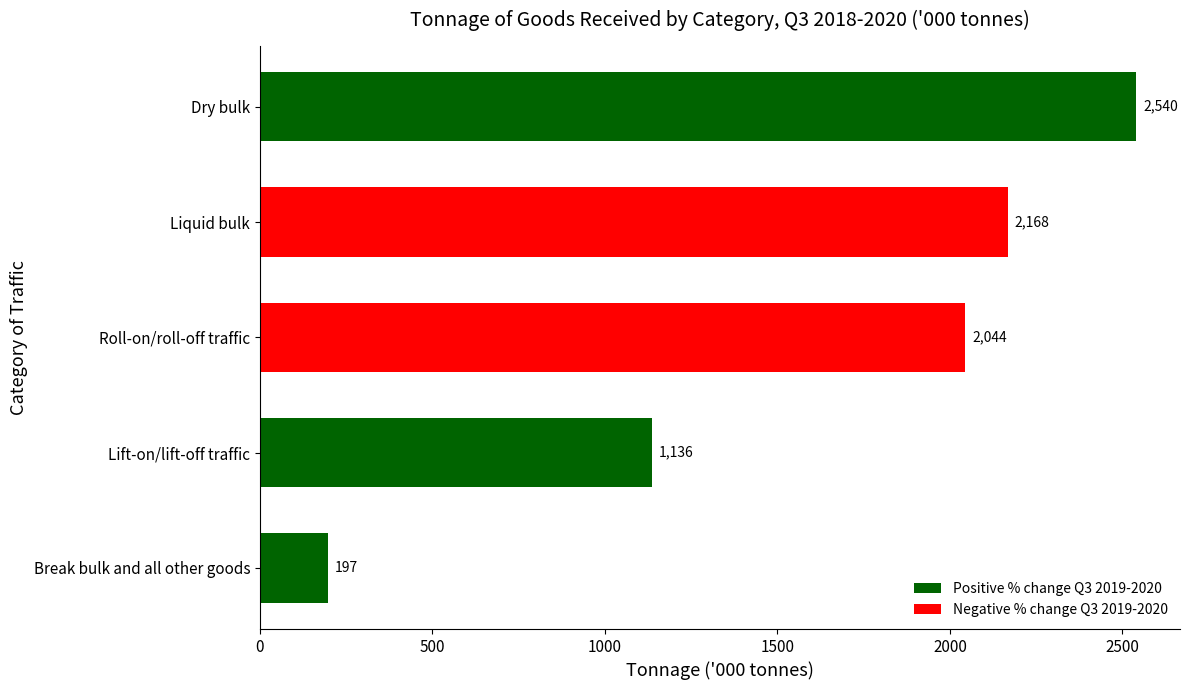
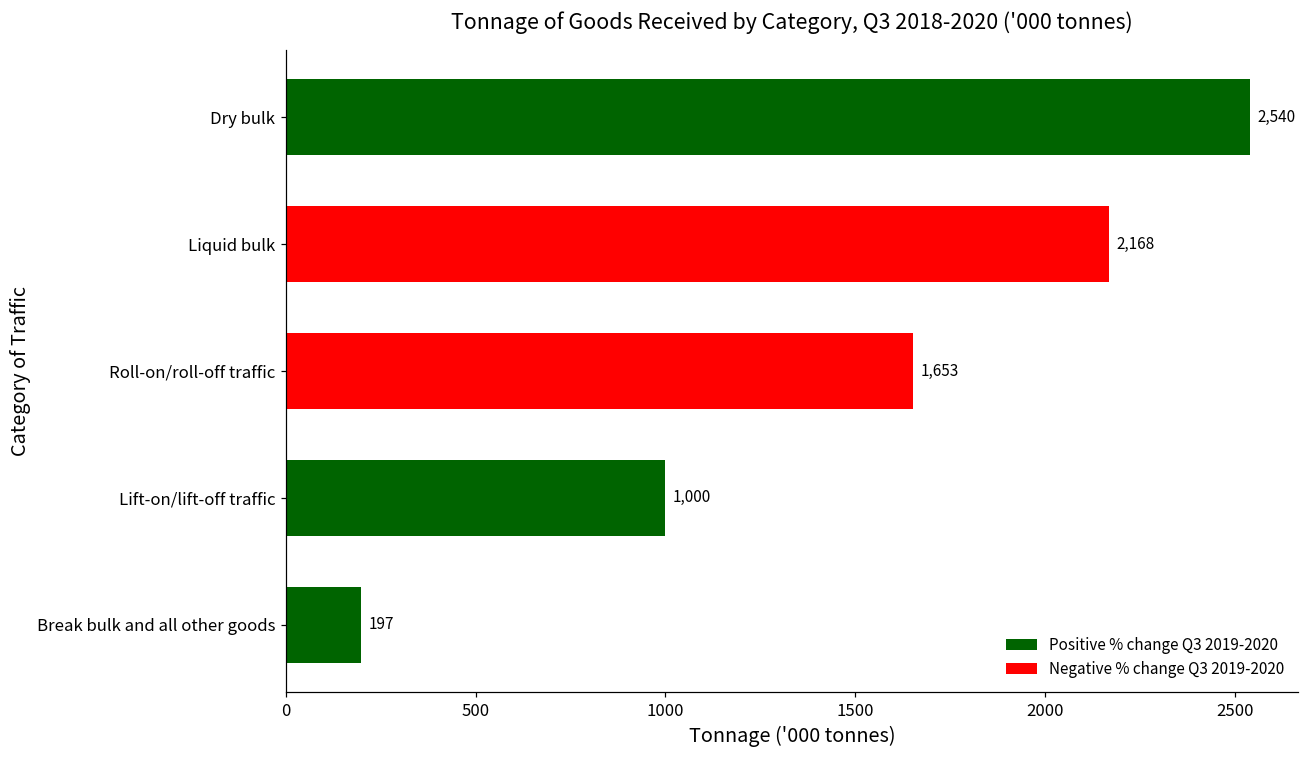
Roll-on/roll-off traffic: 2,044 -> 1,653
Lift-on/lift-off traffic: 1,136 -> 1,000
